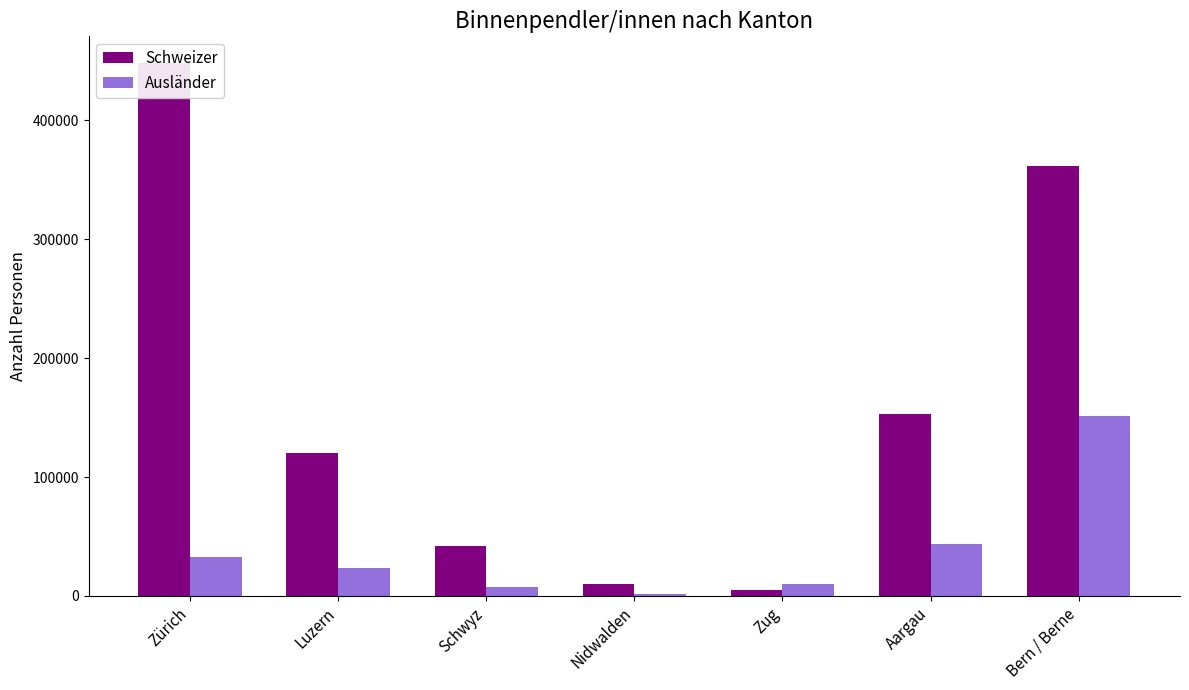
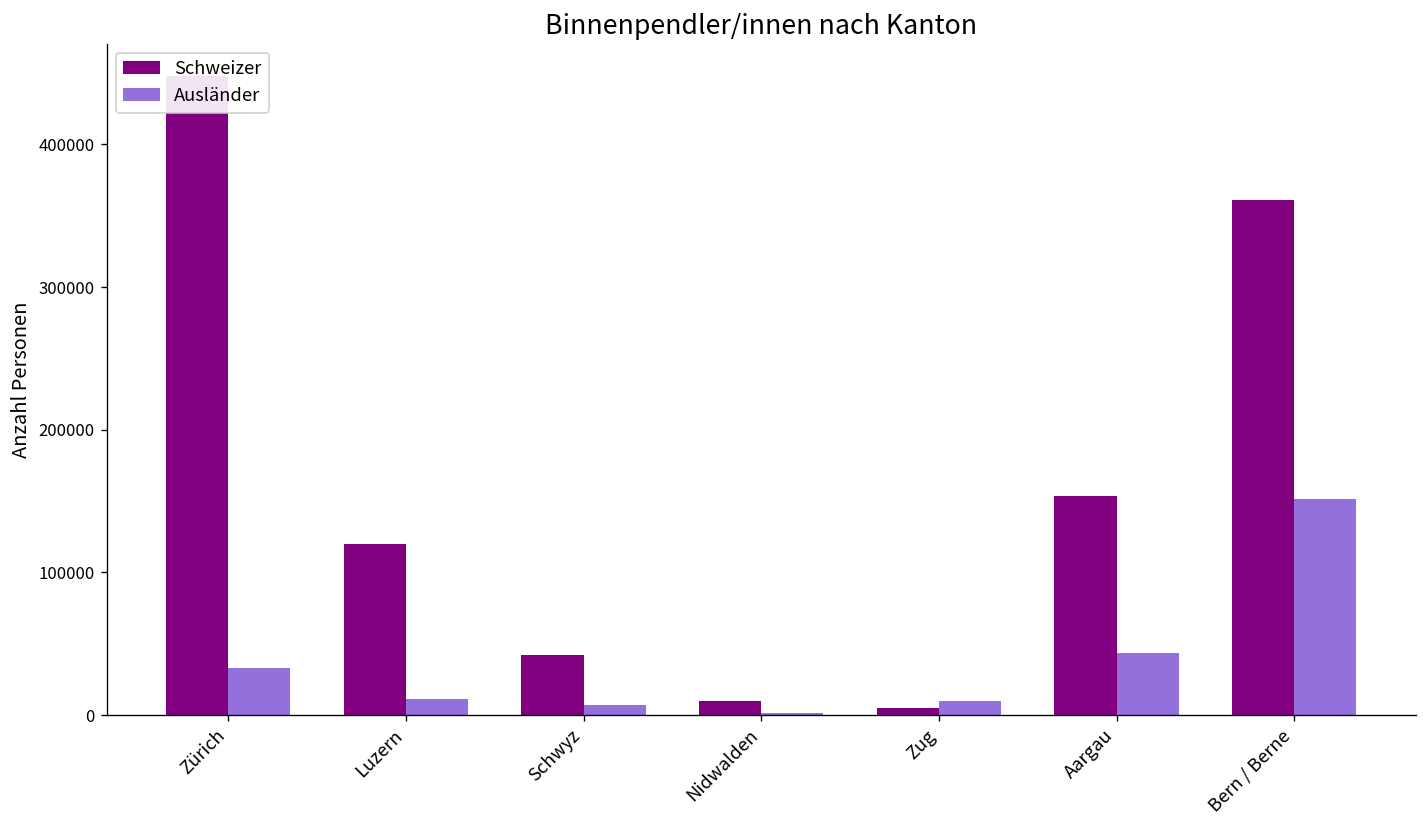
Ausländer, Luzern: 23000 -> 12000
